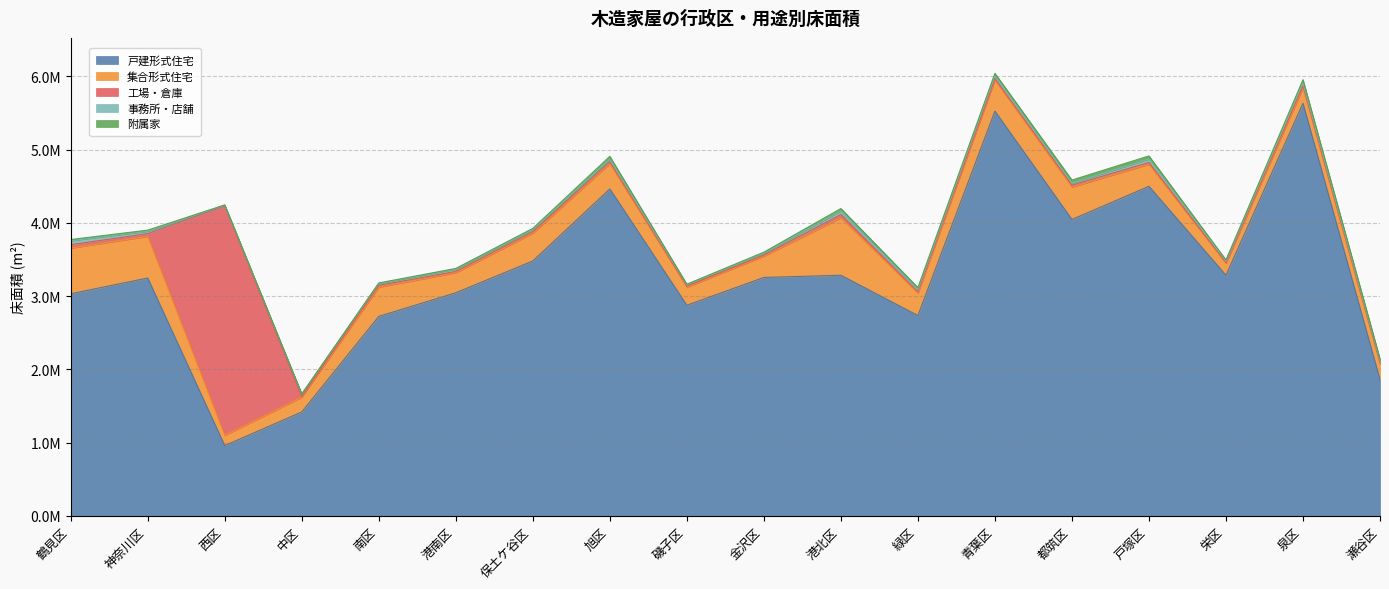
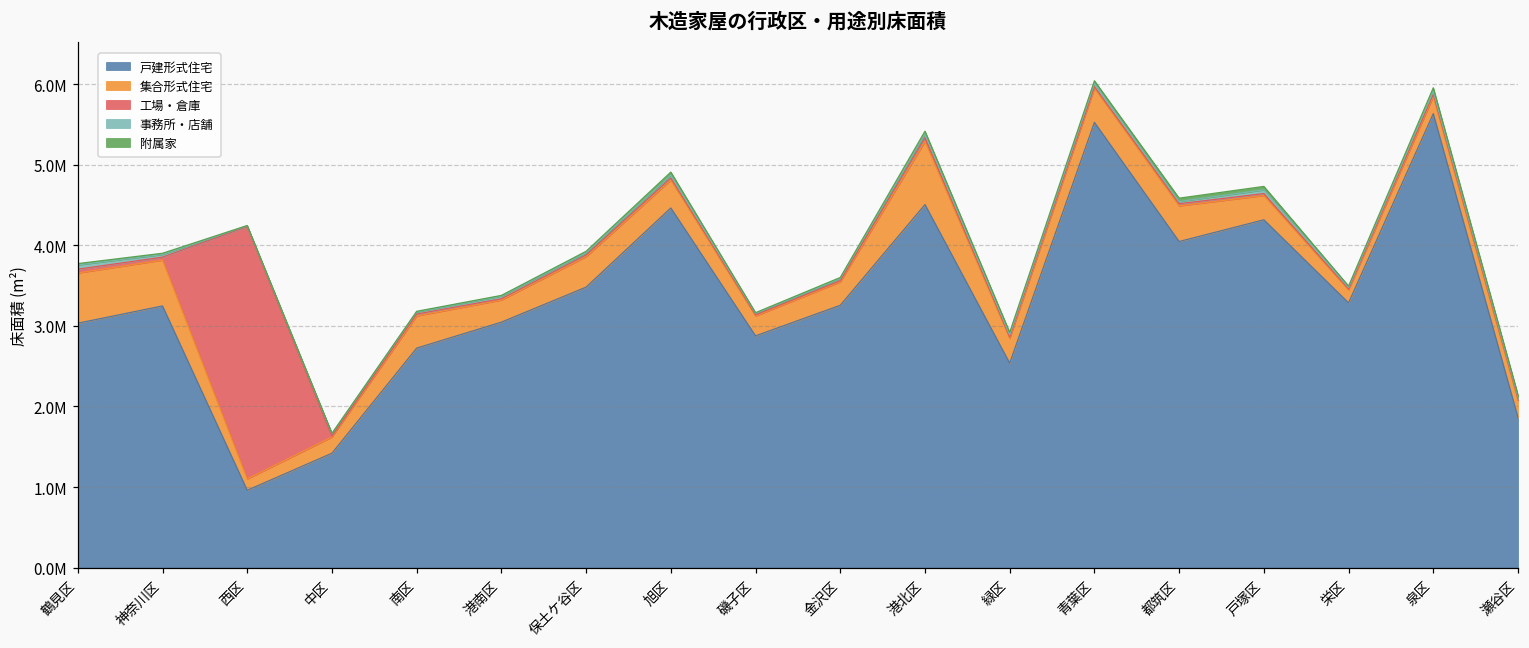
戸建形式住宅, 港北区: 3300000 -> 4500000
戸建形式住宅, 緑区: 2700000 -> 2500000
戸建形式住宅, 戸塚区: 4500000 -> 4300000
